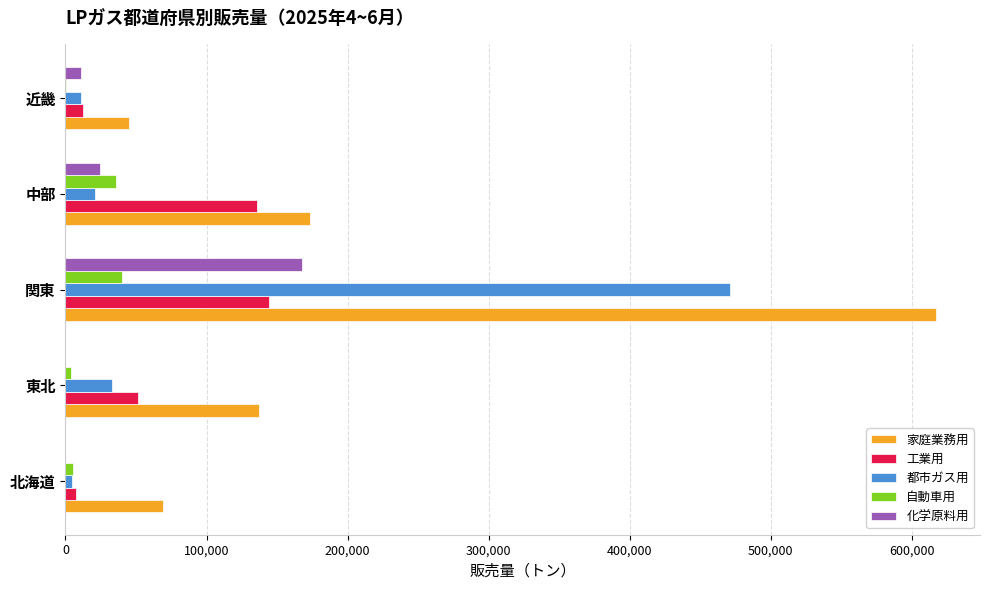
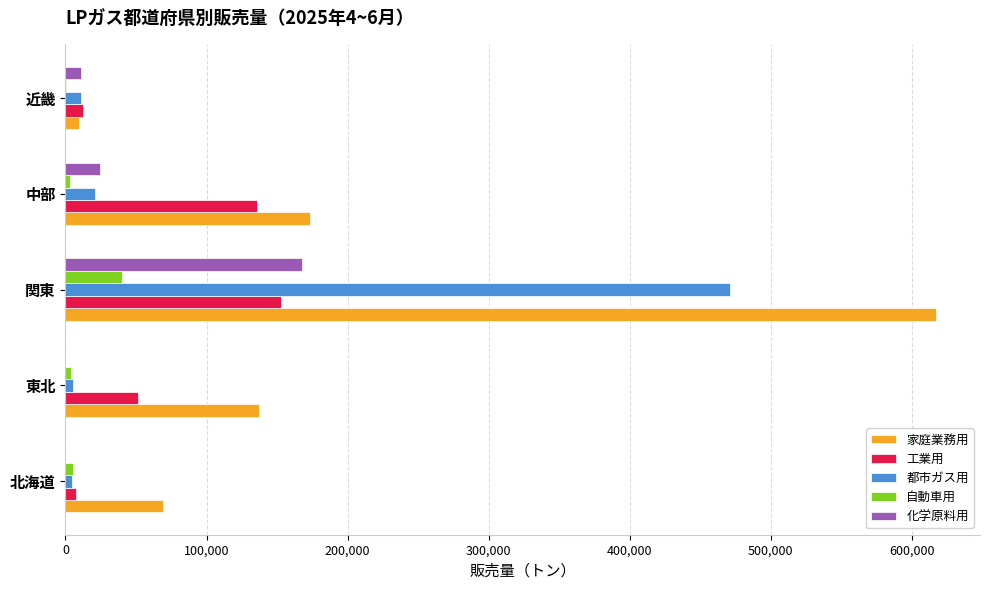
家庭業務用, 近畿: 45,000 -> 10,000
自動車用, 中部: 36,000 -> 3,000
工業用, 関東: 145,000 -> 153,000
都市ガス用, 東北: 33,000 -> 5,000
